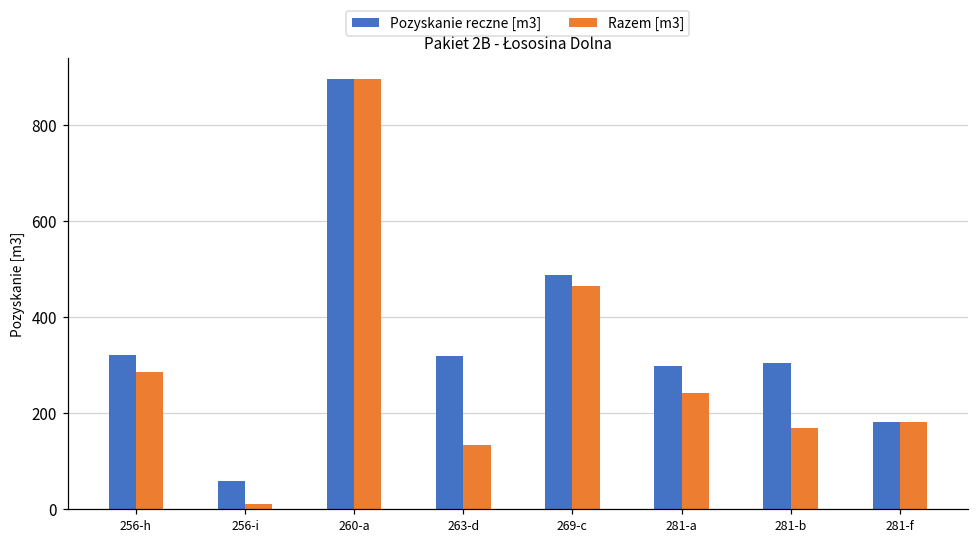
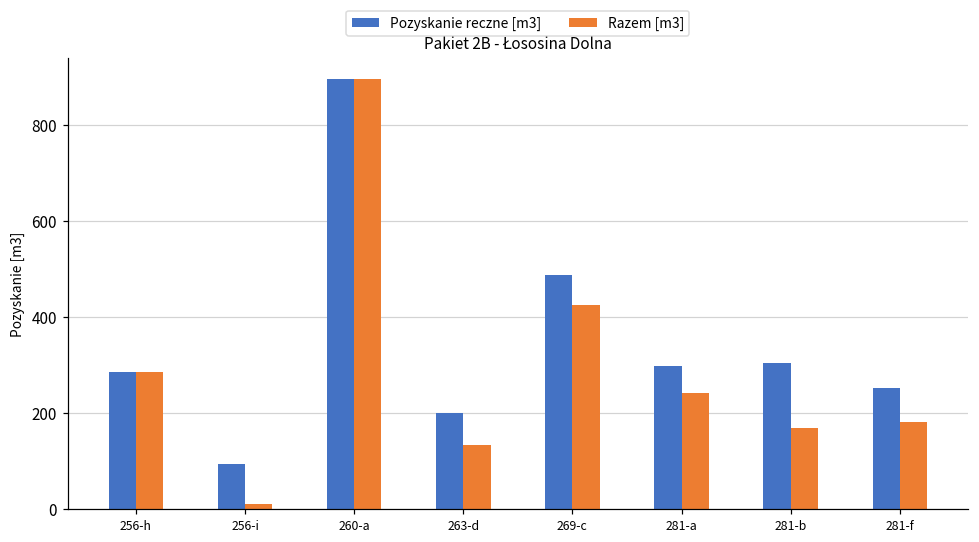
Pozyskanie reczne [m3], 256-h: 320 -> 290
Pozyskanie reczne [m3], 256-i: 60 -> 100
Pozyskanie reczne [m3], 263-d: 320 -> 200
Razem [m3], 269-c: 470 -> 430
Pozyskanie reczne [m3], 281-f: 180 -> 250
